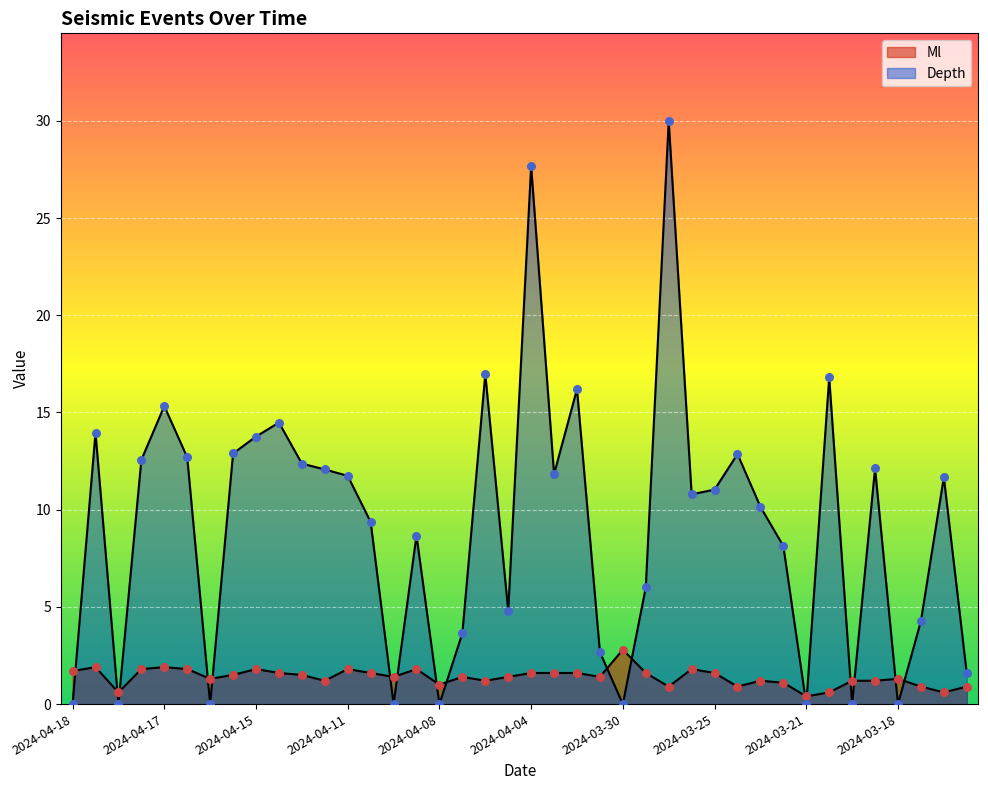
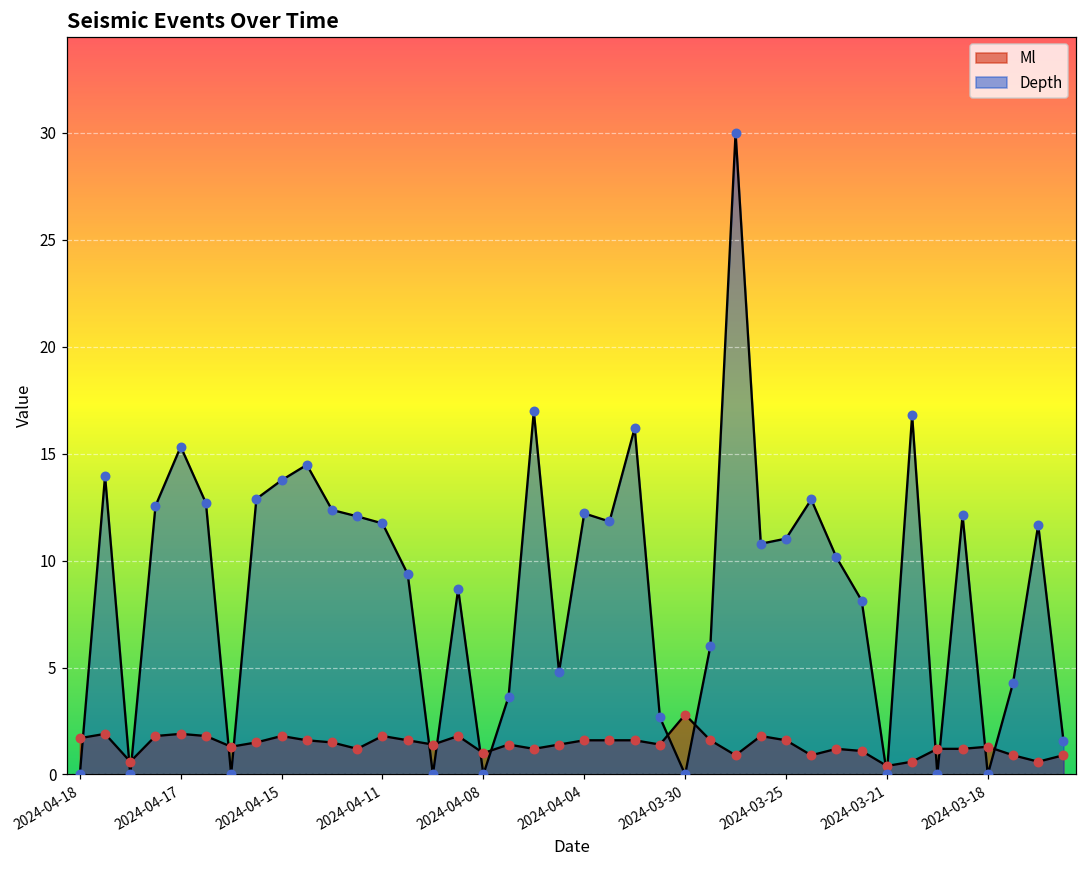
Depth, 2024-04-04: 27.7 -> 12.2
